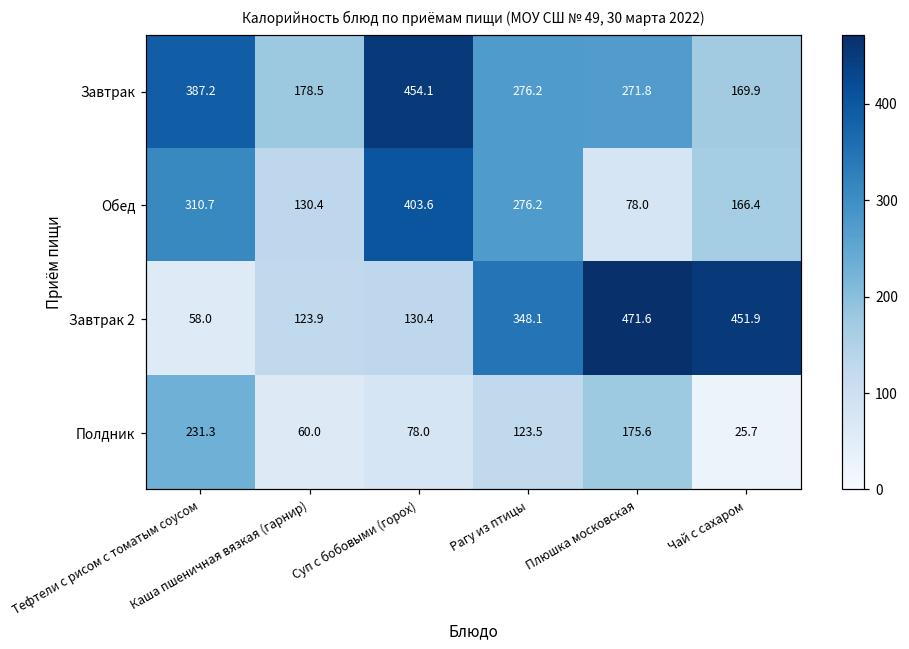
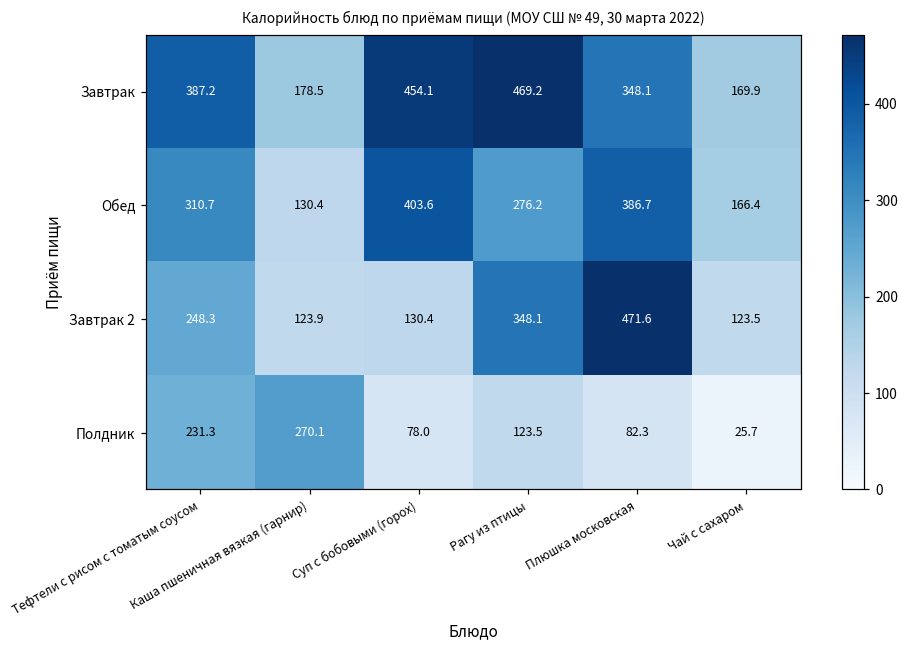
Завтрак, Рагу из птицы: 276.2 -> 469.2
Завтрак, Плюшка московская: 271.8 -> 348.1
Обед, Плюшка московская: 78.0 -> 386.7
Завтрак 2, Тефтели с рисом с томатым соусом: 58.0 -> 248.3
Завтрак 2, Чай с сахаром: 451.9 -> 123.5
Полдник, Каша пшеничная вязкая (гарнир): 60.0 -> 270.1
Полдник, Плюшка московская: 175.6 -> 82.3
